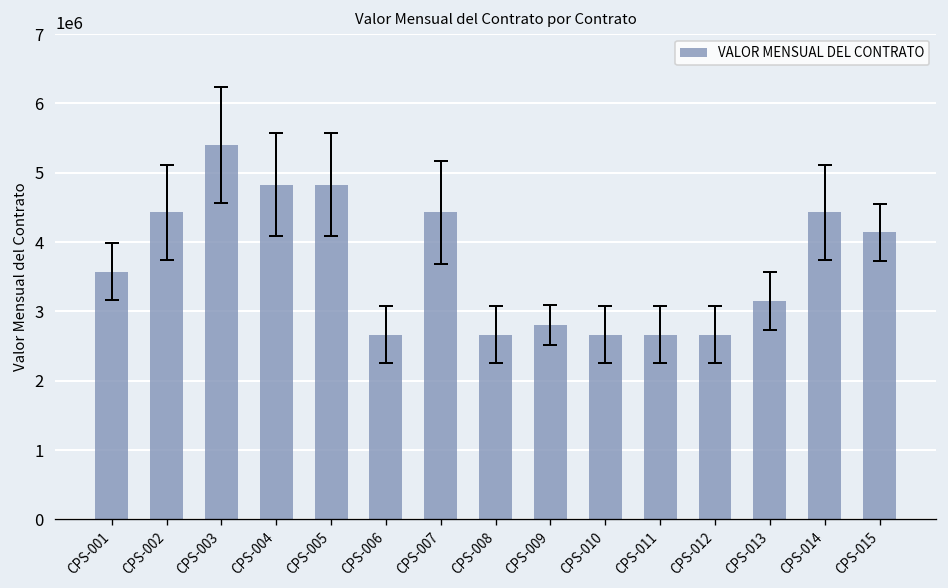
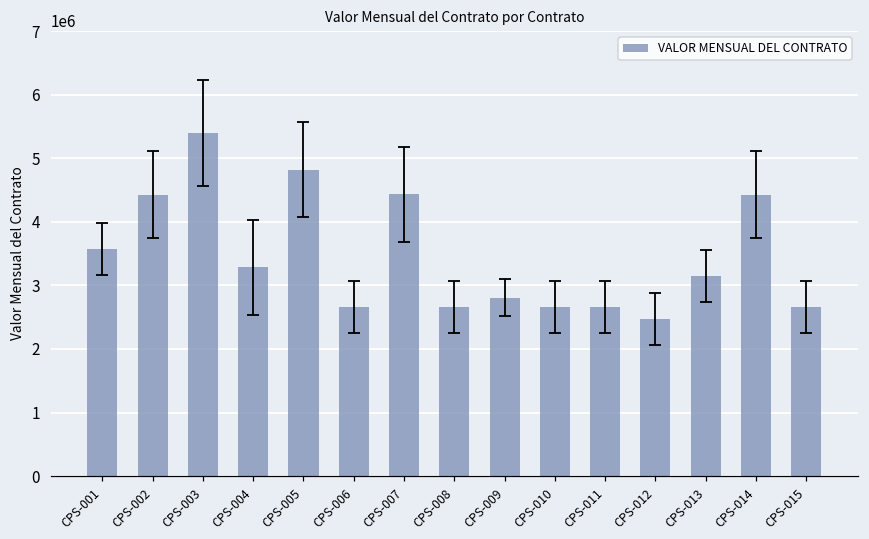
VALOR MENSUAL DEL CONTRATO, CPS-004: 4800000 -> 3300000
VALOR MENSUAL DEL CONTRATO, CPS-012: 2700000 -> 2500000
VALOR MENSUAL DEL CONTRATO, CPS-015: 4100000 -> 2700000
